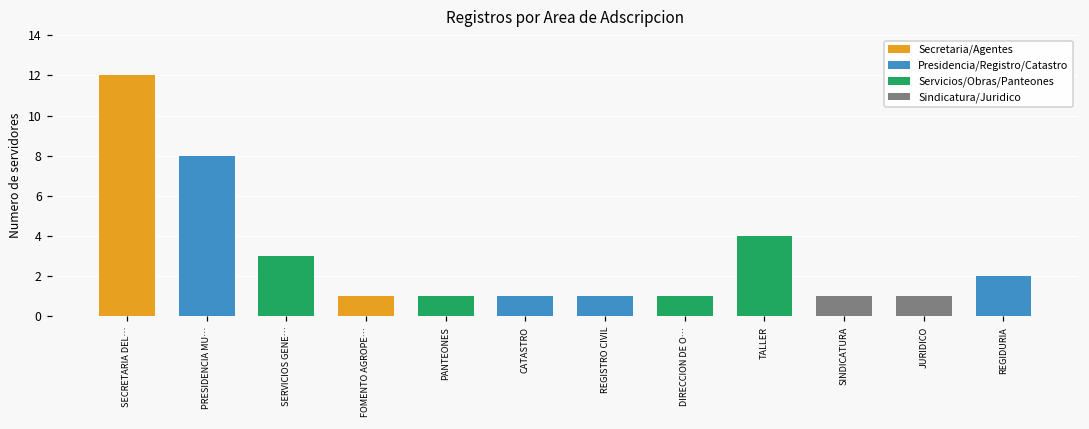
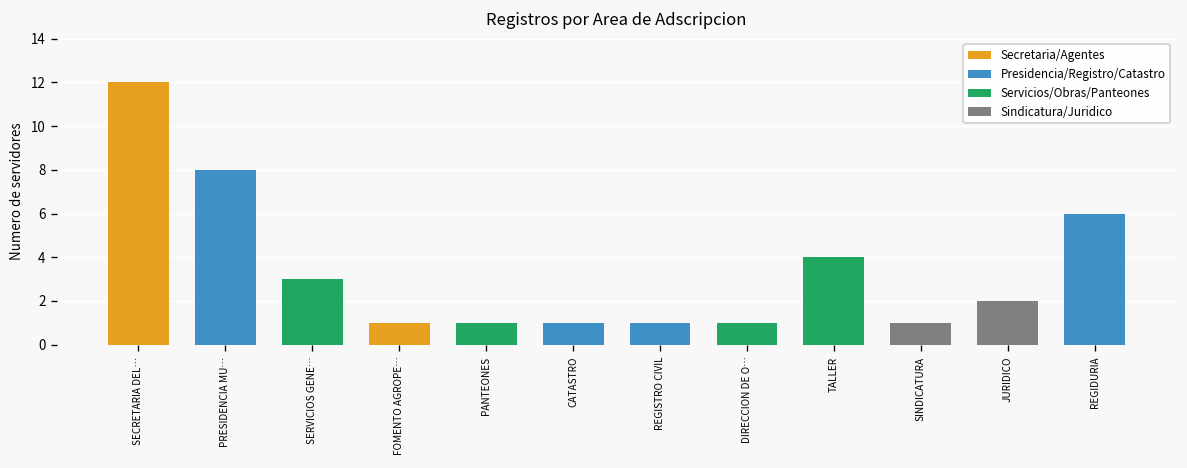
JURIDICO: 1 -> 2
REGIDURIA: 2 -> 6
